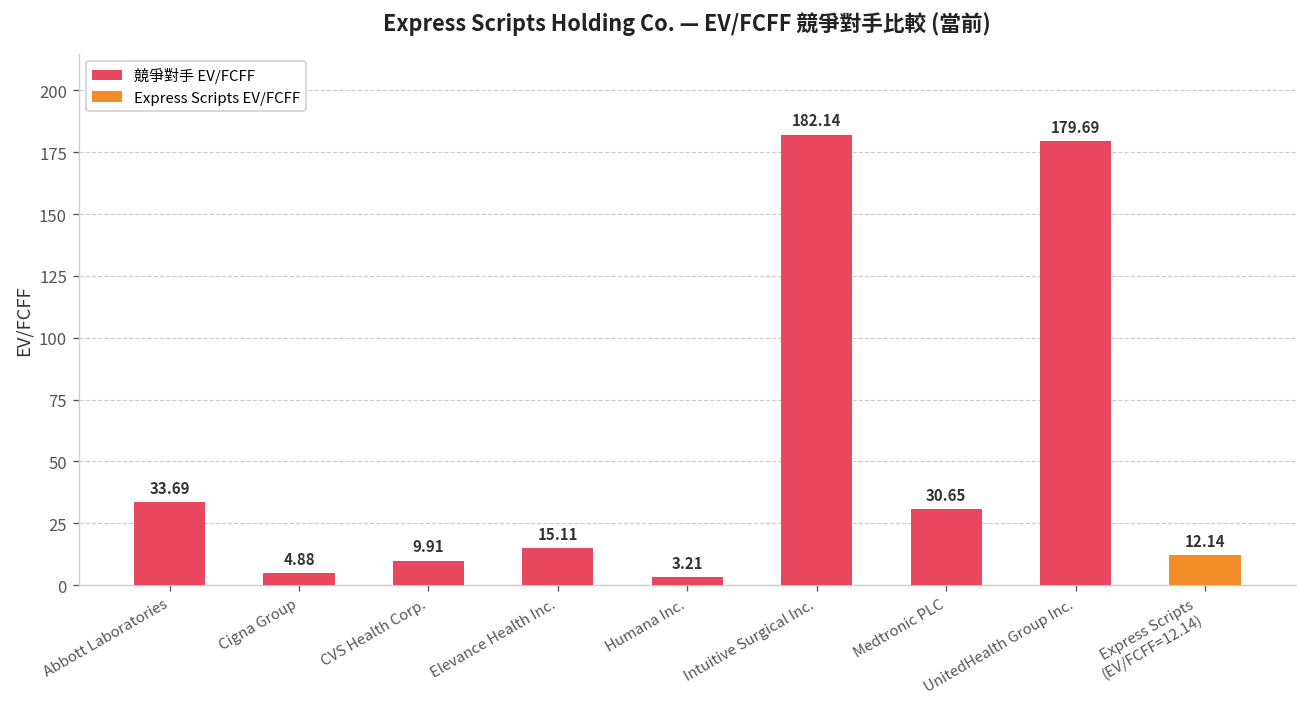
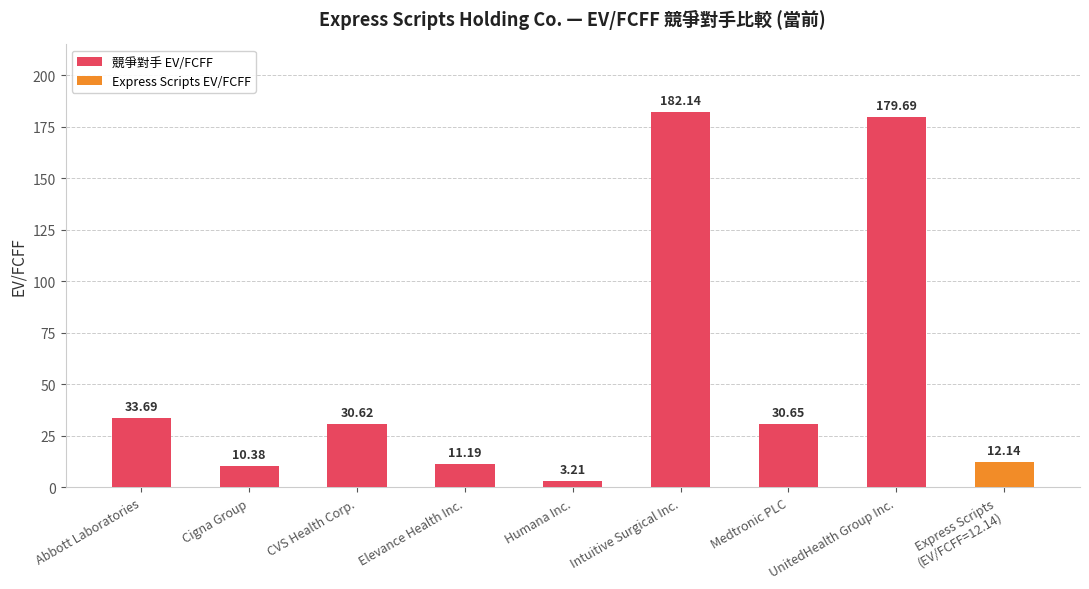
Cigna Group: 4.88 -> 10.38
CVS Health Corp.: 9.91 -> 30.62
Elevance Health Inc.: 15.11 -> 11.19
